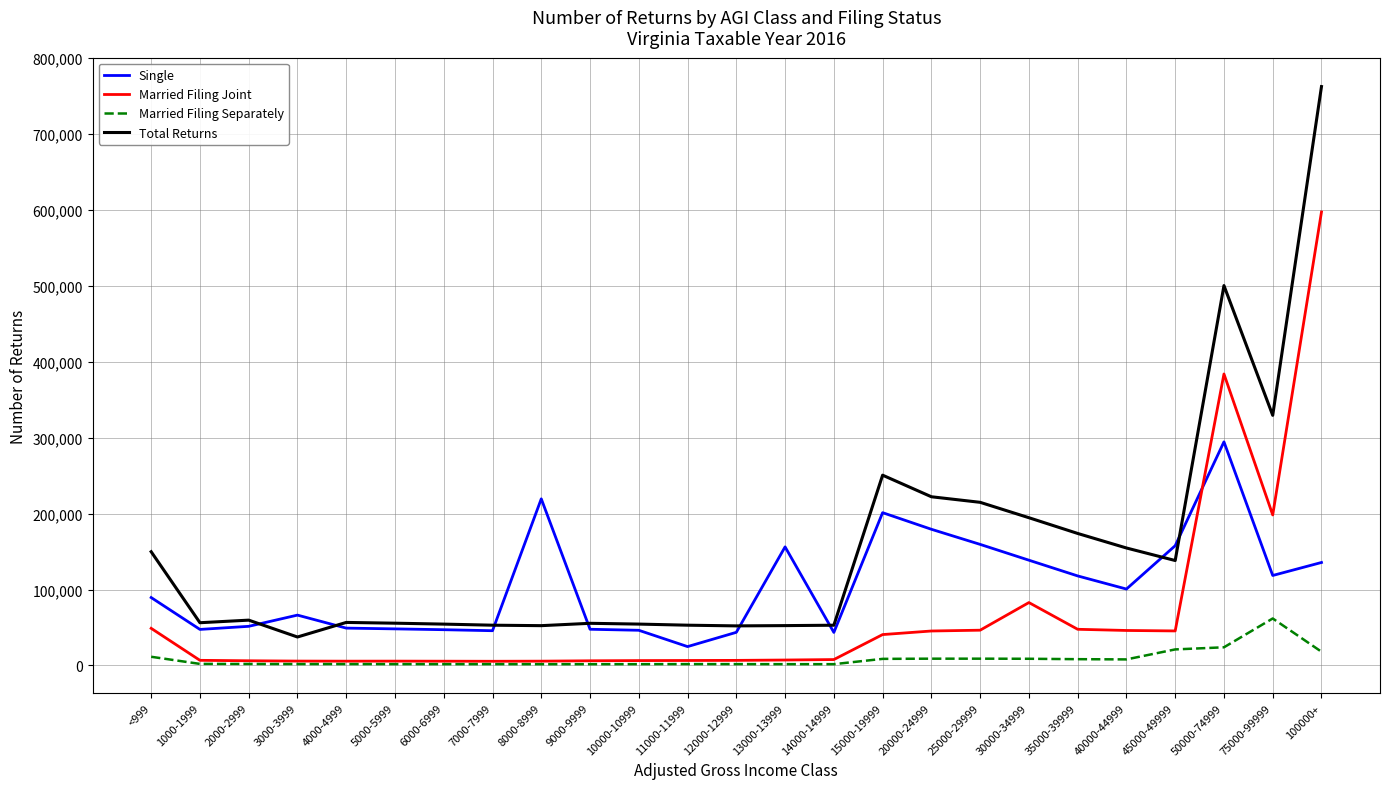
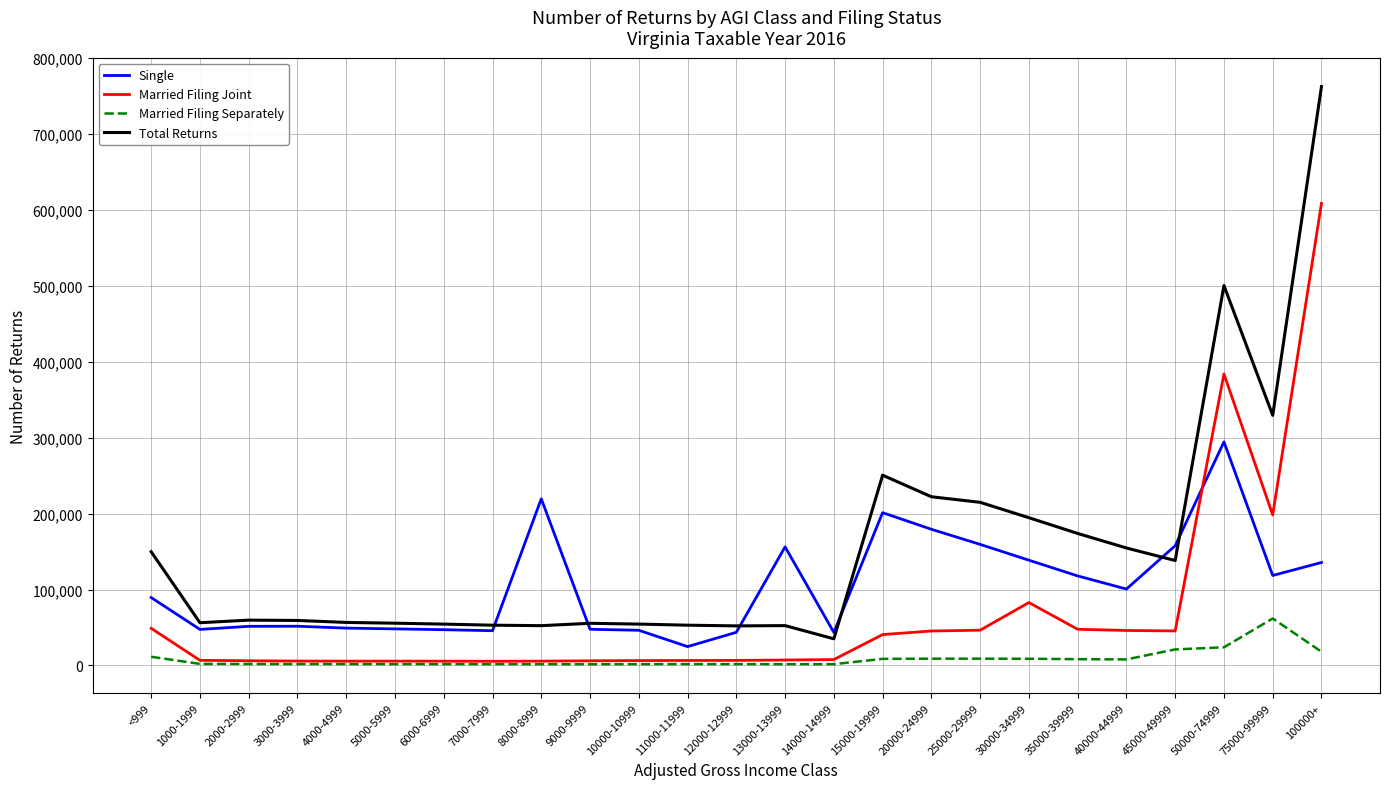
Single, 3000-3999: 70,000 -> 50,000
Total Returns, 3000-3999: 40,000 -> 60,000
Total Returns, 14000-14999: 50,000 -> 40,000
Married Filing Joint, 100000+: 600,000 -> 610,000
